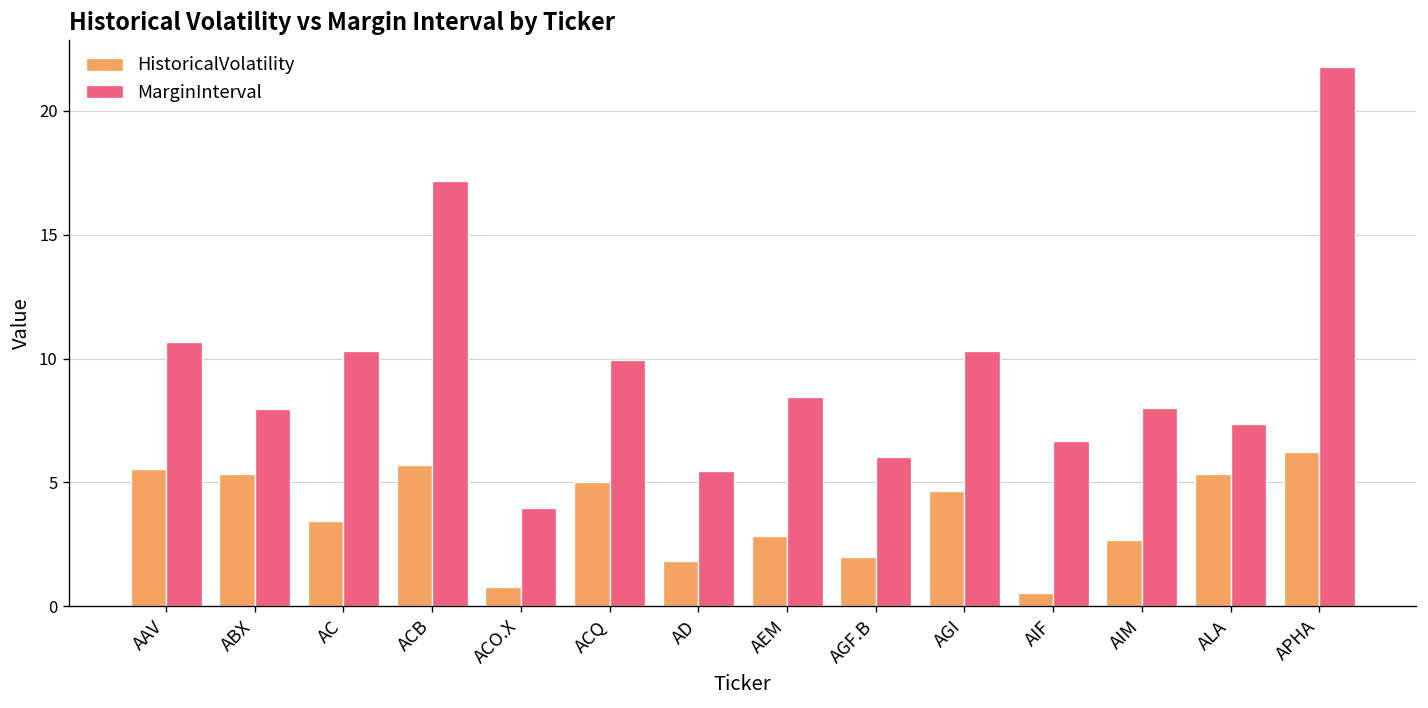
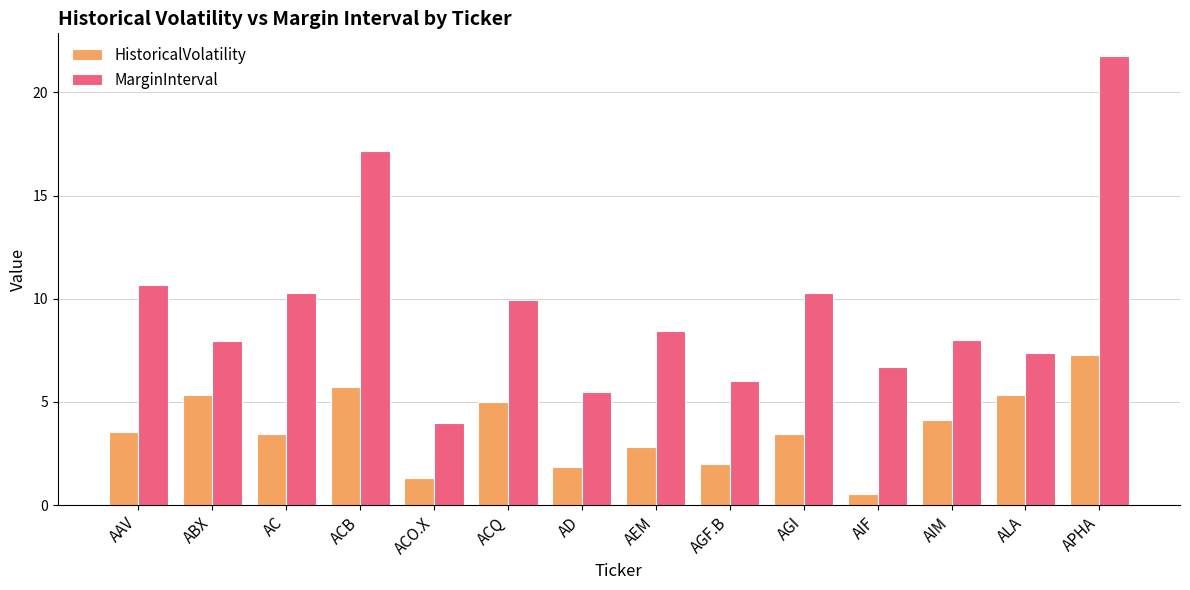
HistoricalVolatility, AAV: 5.6 -> 3.6
HistoricalVolatility, ACO.X: 0.8 -> 1.3
HistoricalVolatility, AGI: 4.7 -> 3.4
HistoricalVolatility, AIM: 2.7 -> 4.1
HistoricalVolatility, APHA: 6.2 -> 7.3
